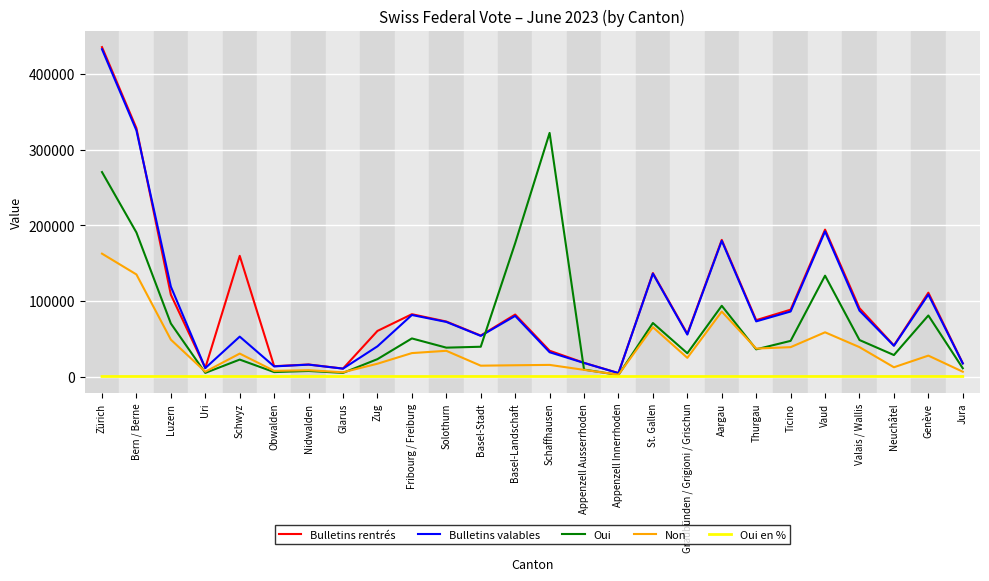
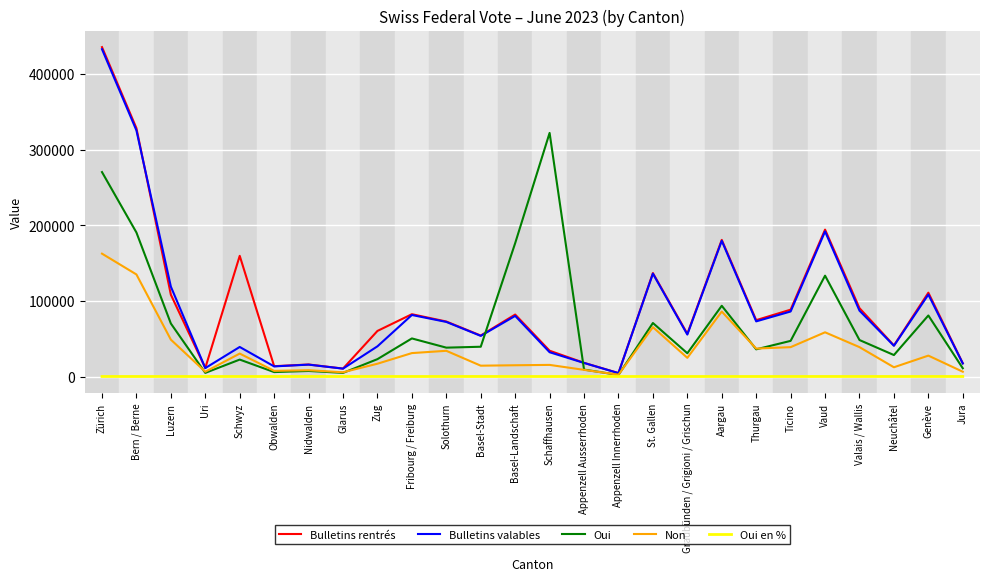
Bulletins valables, Schwyz: 50000 -> 40000
